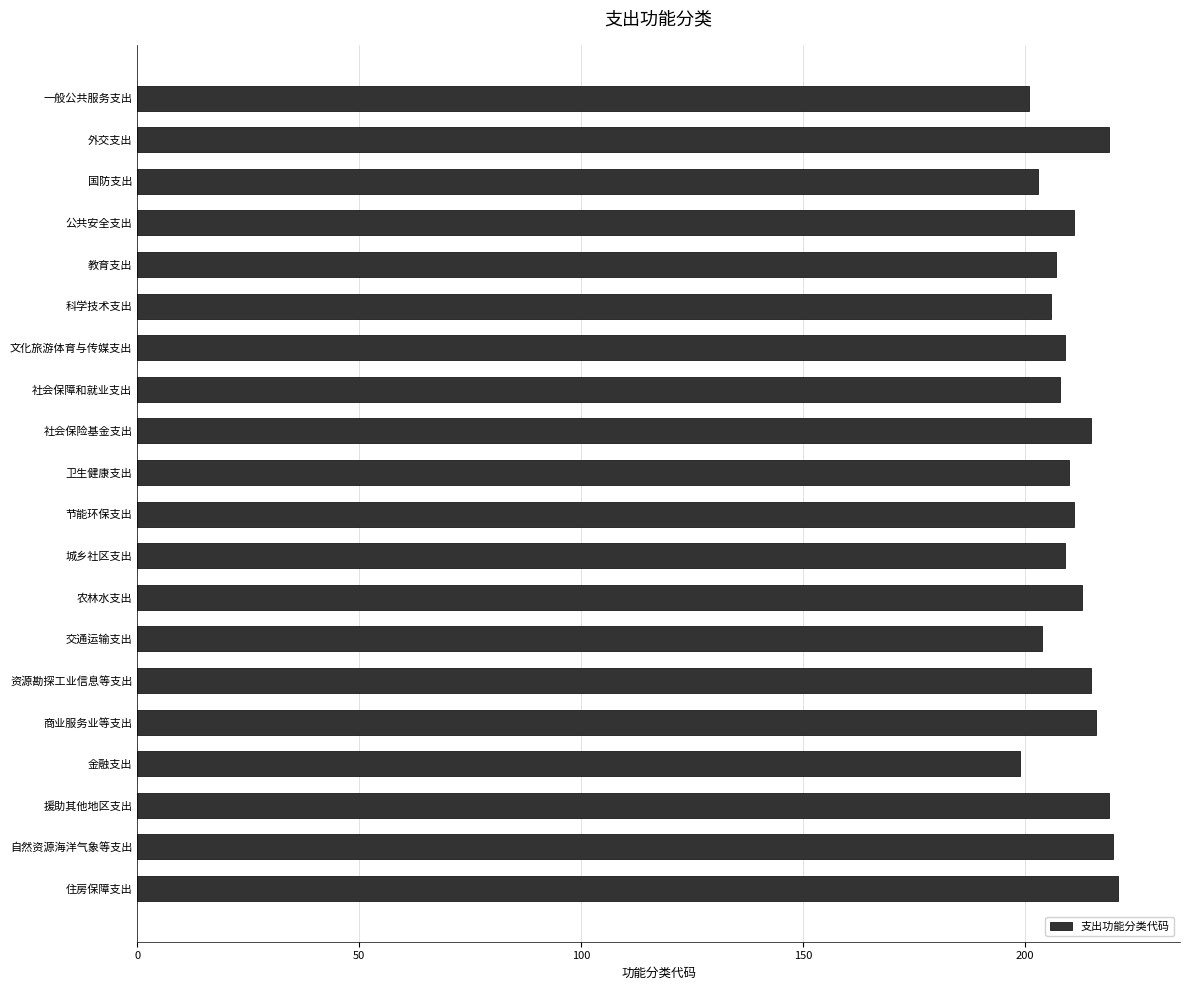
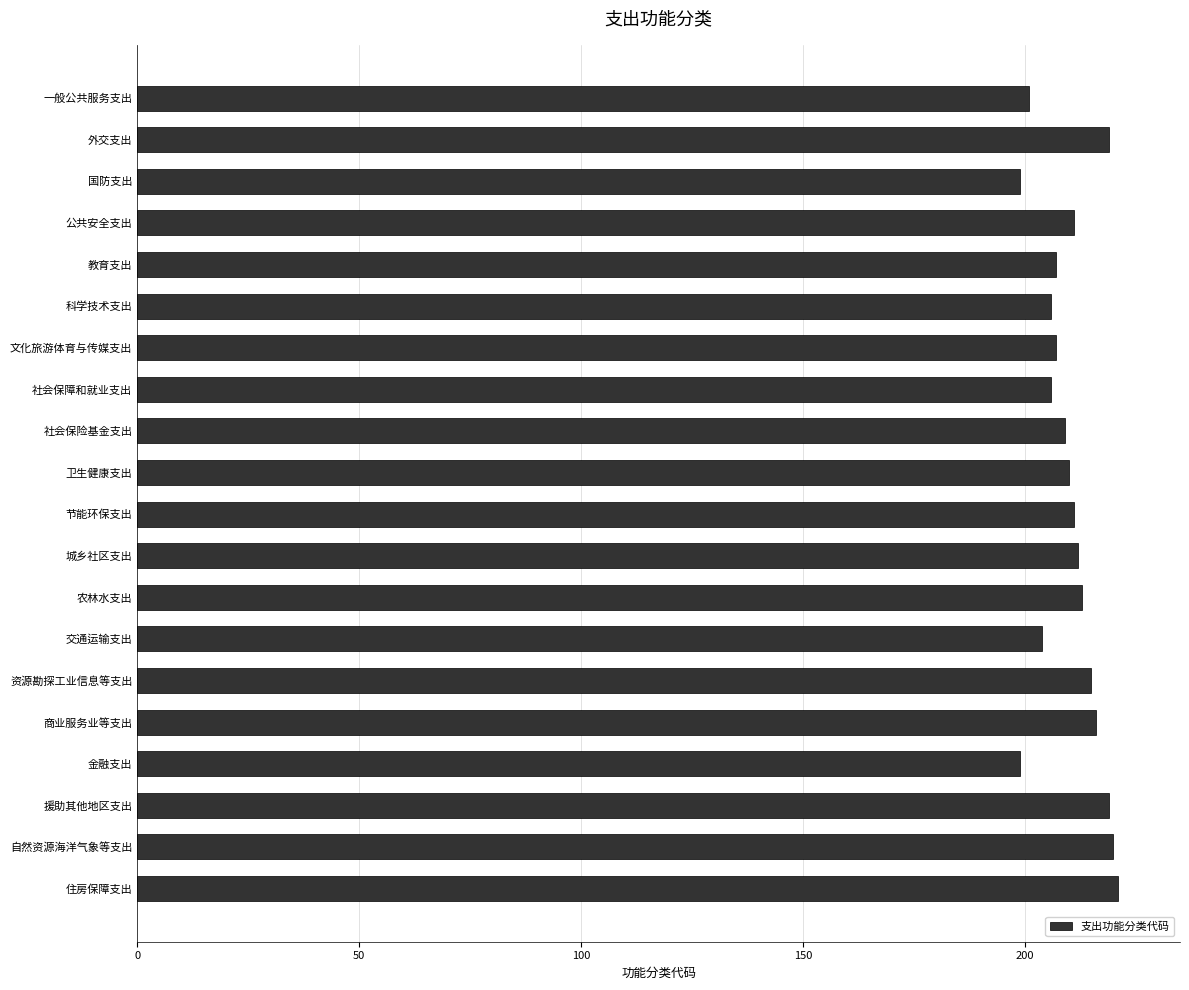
国防支出: 203 -> 199
文化旅游体育与传媒支出: 209 -> 207
社会保障和就业支出: 208 -> 206
社会保险基金支出: 215 -> 209
城乡社区支出: 209 -> 212
